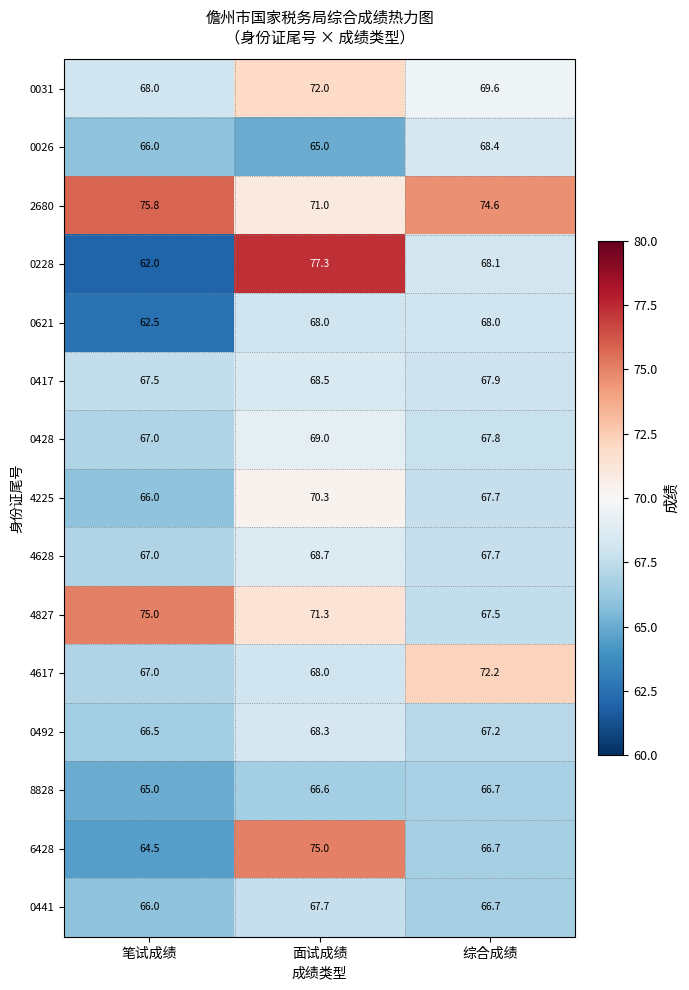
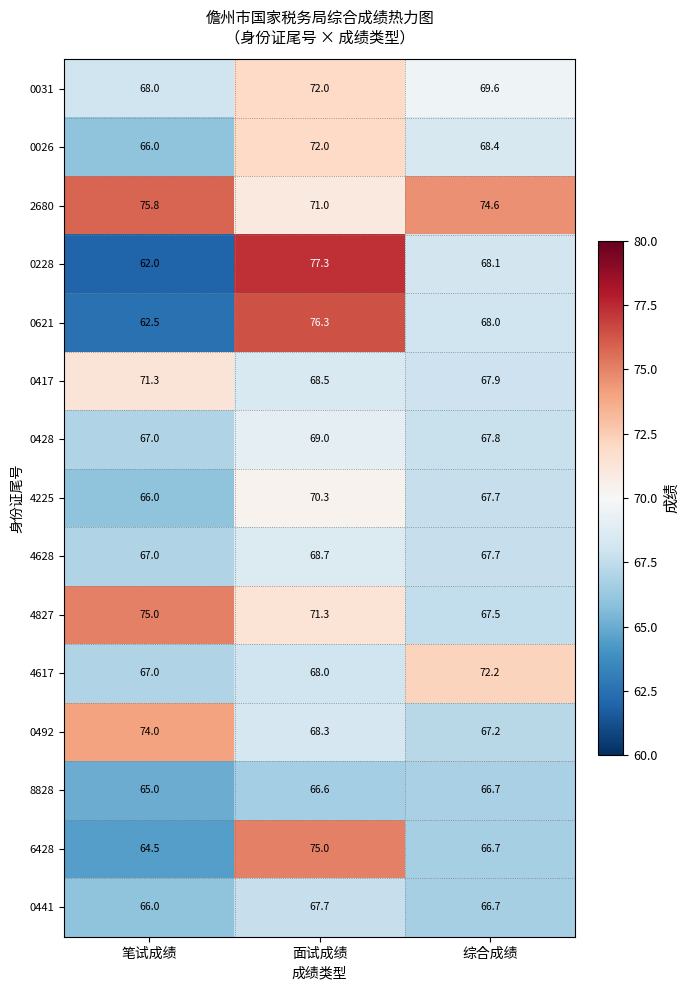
0026, 面试成绩: 65.0 -> 72.0
0621, 面试成绩: 68.0 -> 76.3
0417, 笔试成绩: 67.5 -> 71.3
0492, 笔试成绩: 66.5 -> 74.0
